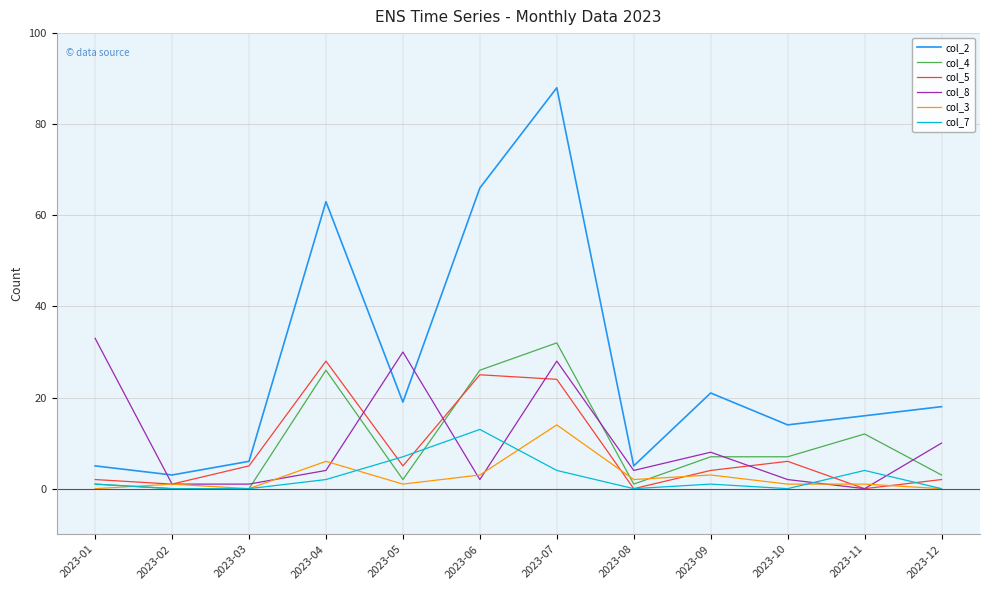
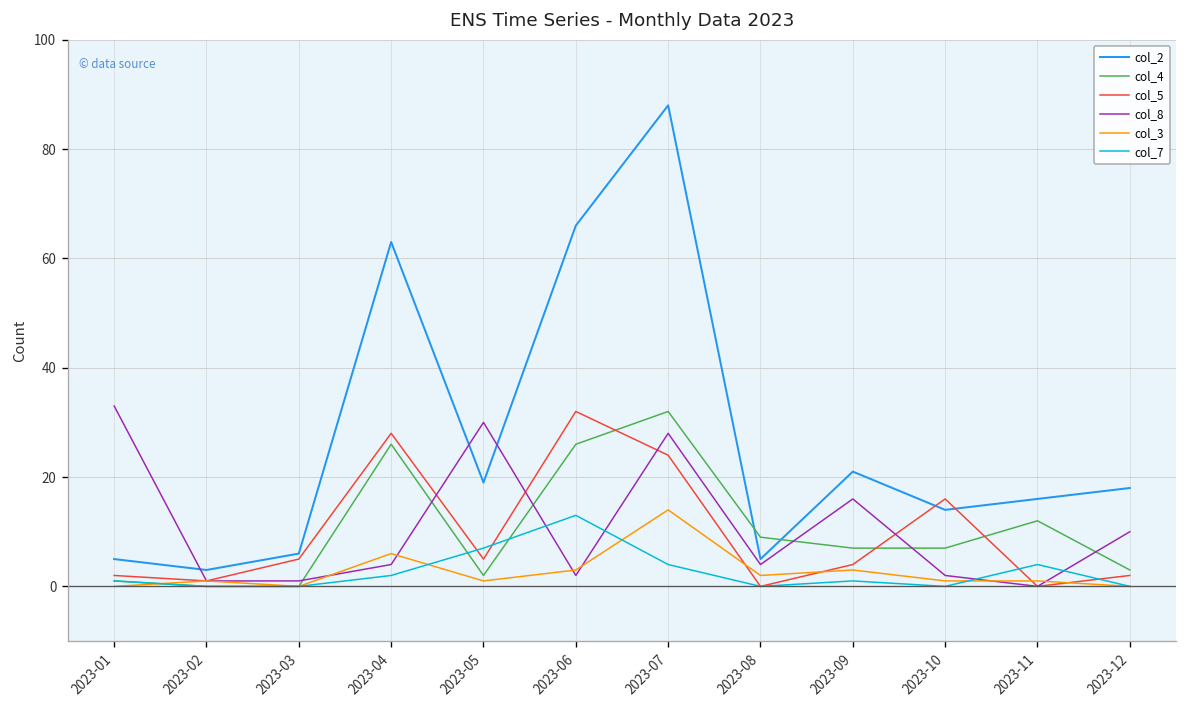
col_5, 2023-06: 25 -> 32
col_4, 2023-08: 1 -> 9
col_8, 2023-09: 8 -> 16
col_5, 2023-10: 6 -> 16
